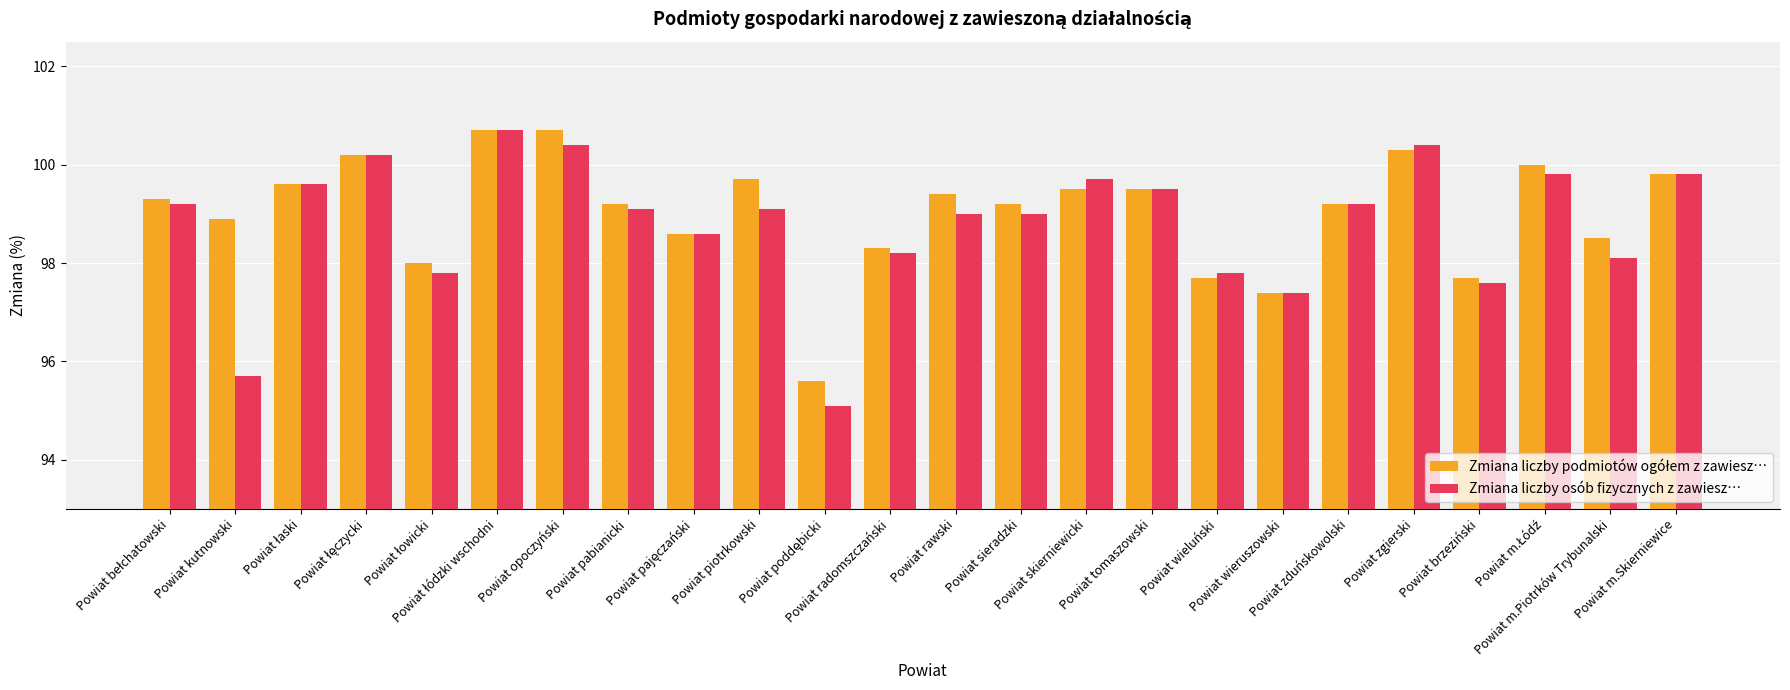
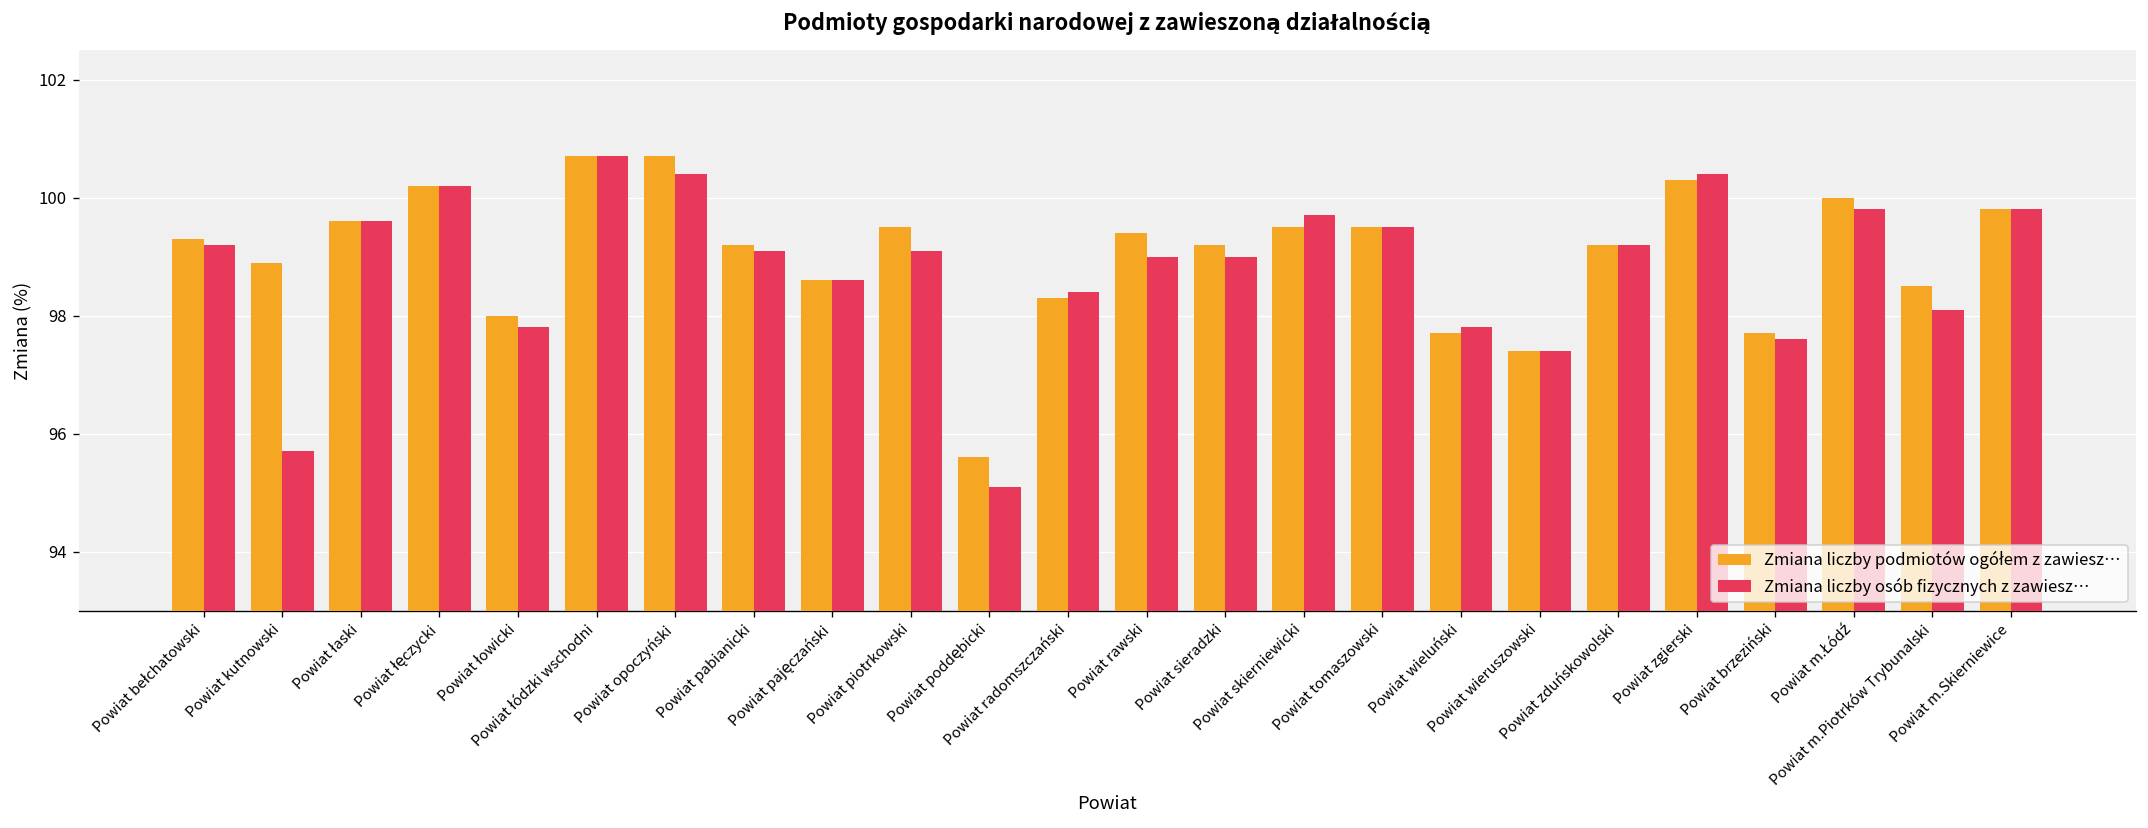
Zmiana liczby podmiotów ogółem z zawiesz…, Powiat piotrkowski: 99.7 -> 99.5
Zmiana liczby osób fizycznych z zawiesz…, Powiat radomszczański: 98.2 -> 98.4
